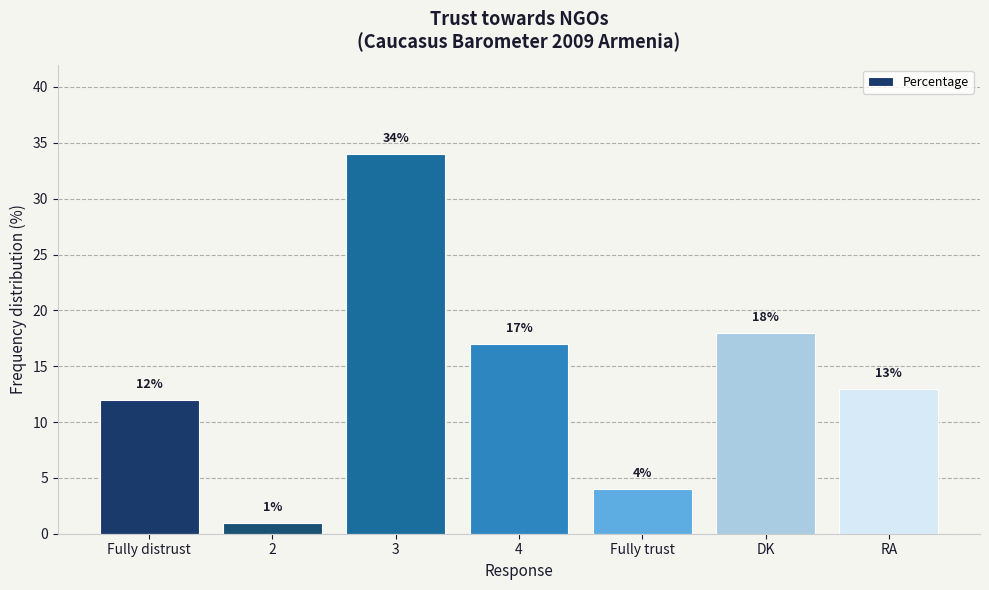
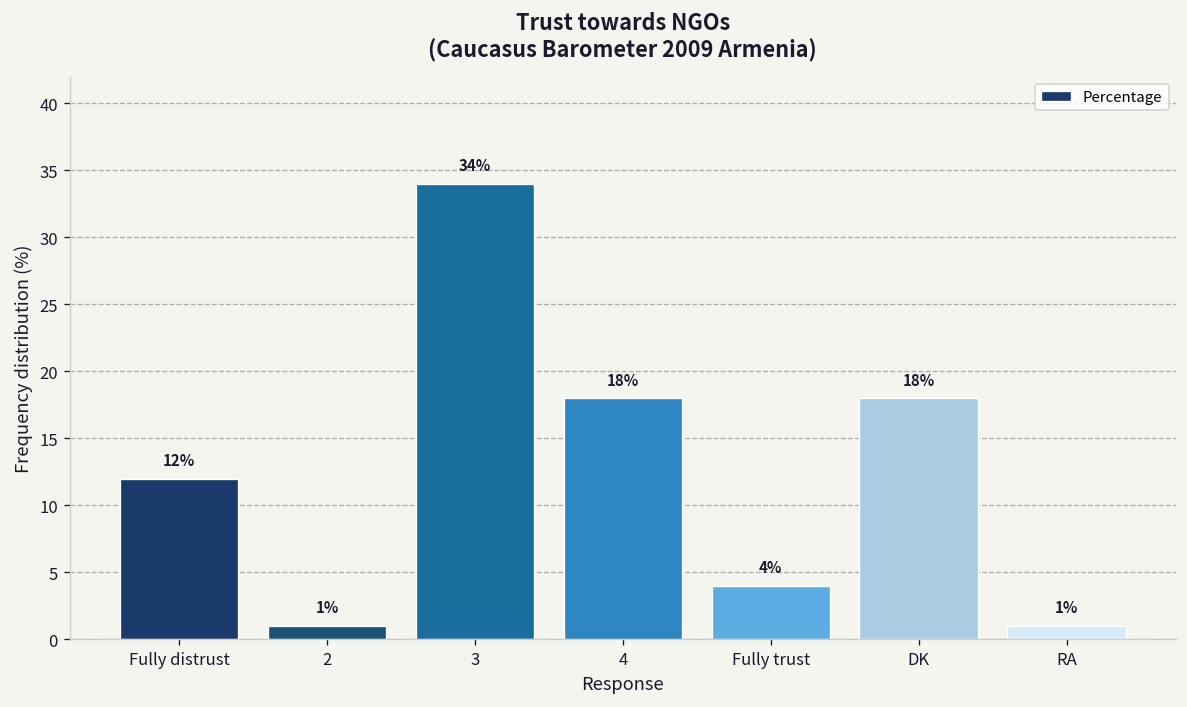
4: 17% -> 18%
RA: 13% -> 1%
